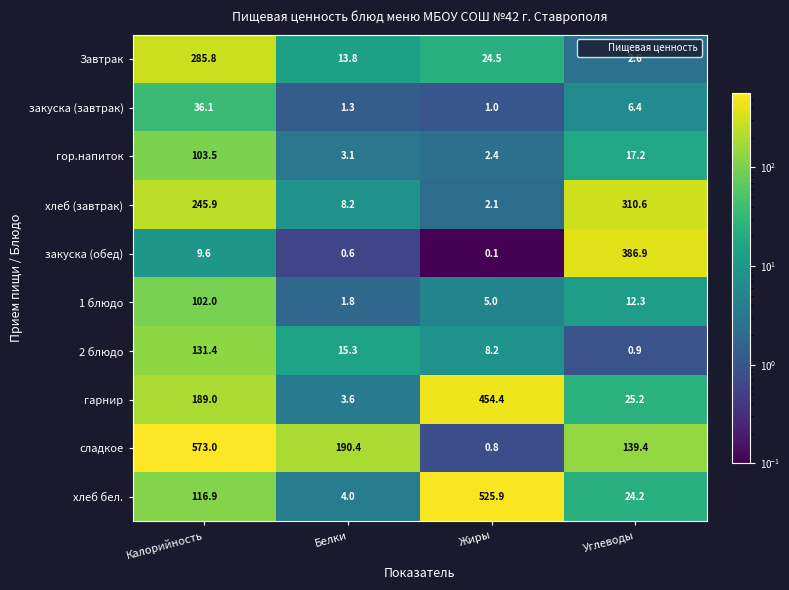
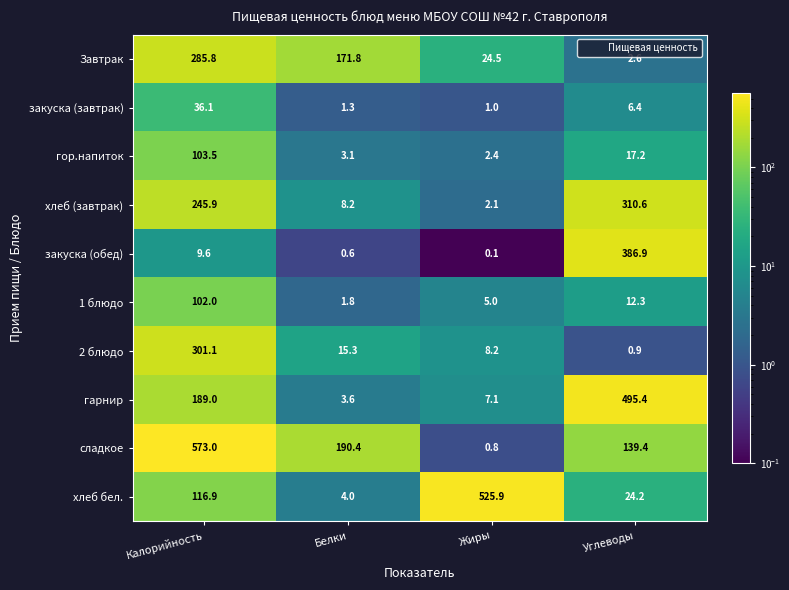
Завтрак, Белки: 13.8 -> 171.8
2 блюдо, Калорийность: 131.4 -> 301.1
гарнир, Жиры: 454.4 -> 7.1
гарнир, Углеводы: 25.2 -> 495.4
